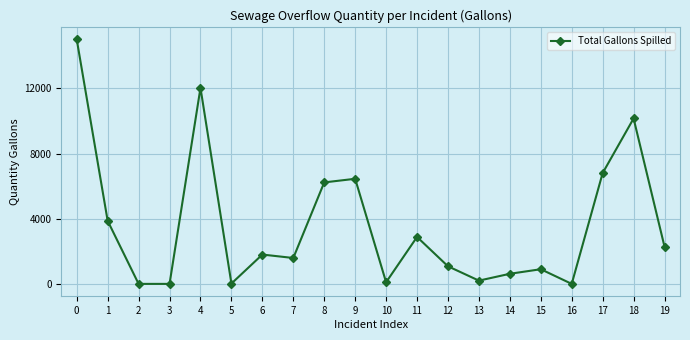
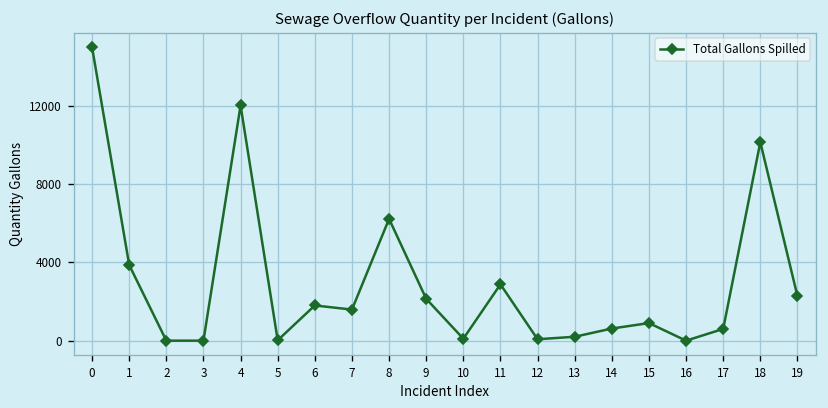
9: 6400 -> 2100
12: 1100 -> 100
17: 6800 -> 600
